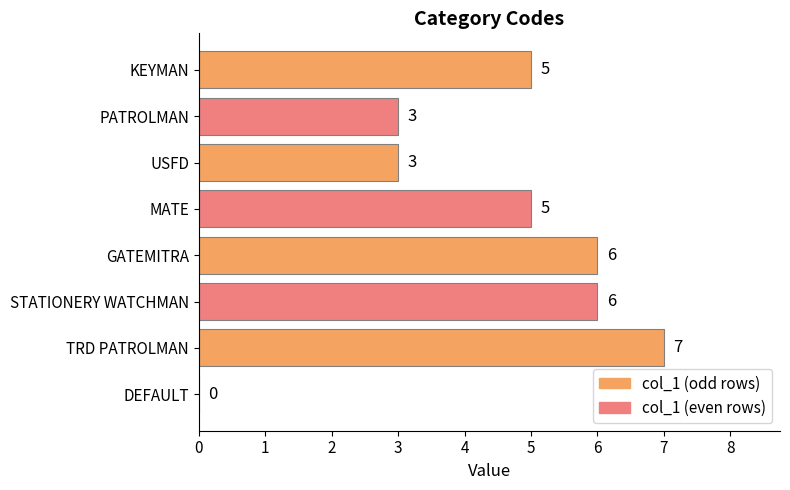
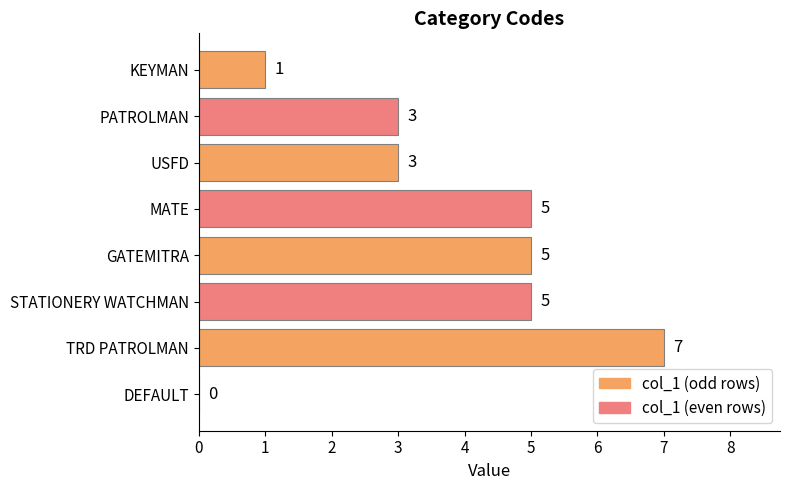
KEYMAN: 5 -> 1
GATEMITRA: 6 -> 5
STATIONERY WATCHMAN: 6 -> 5
